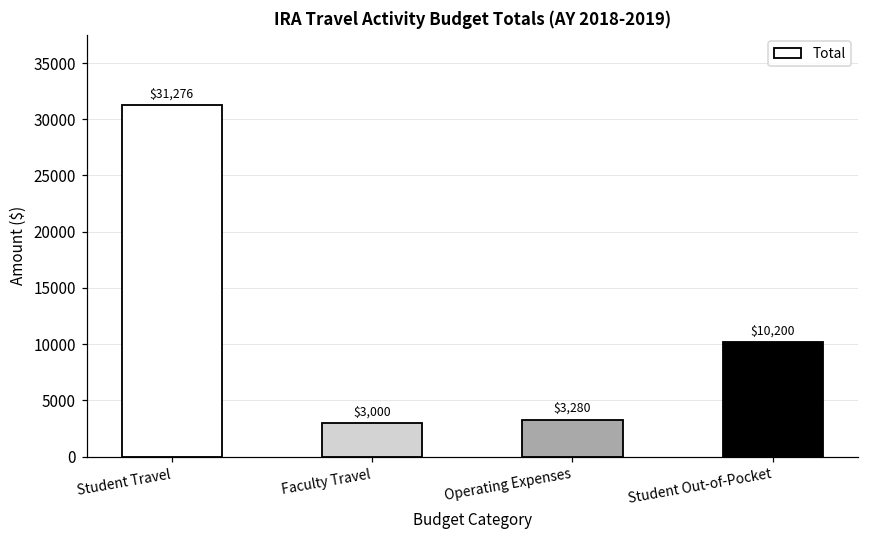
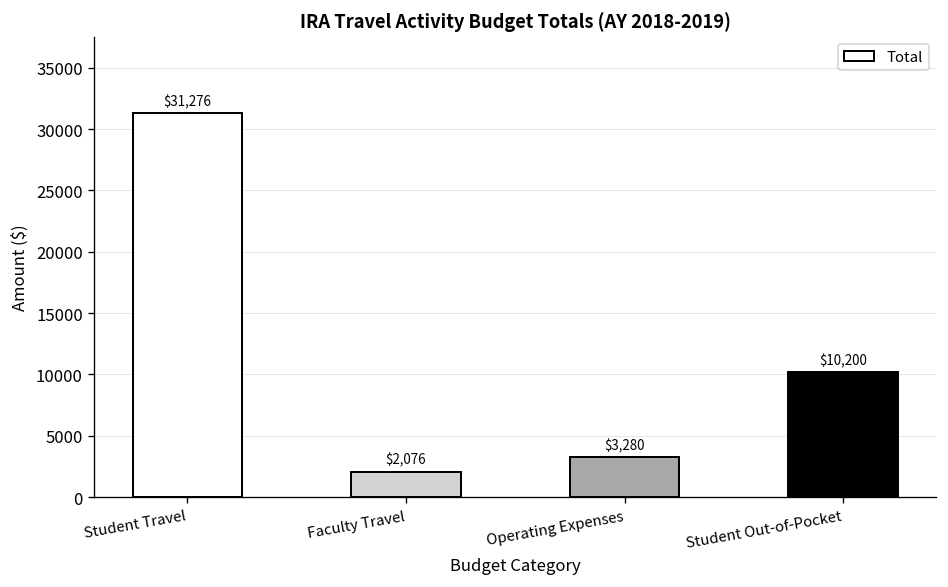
Faculty Travel: $3,000 -> $2,076
